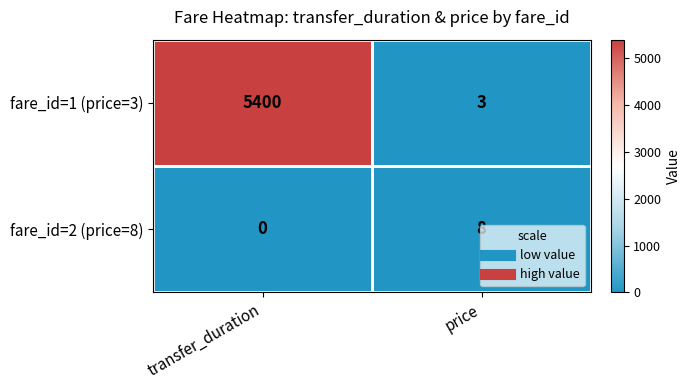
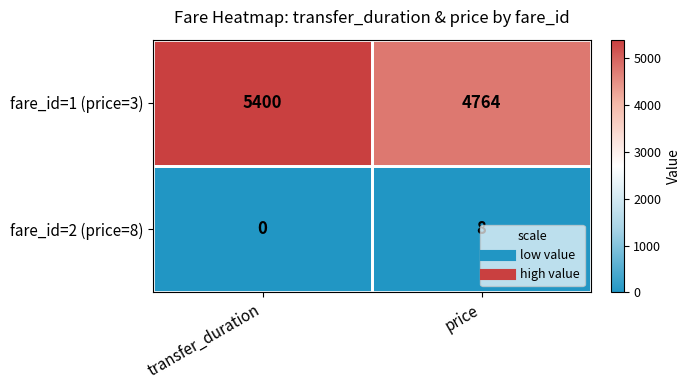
fare_id=1 (price=3), price: 3 -> 4764
